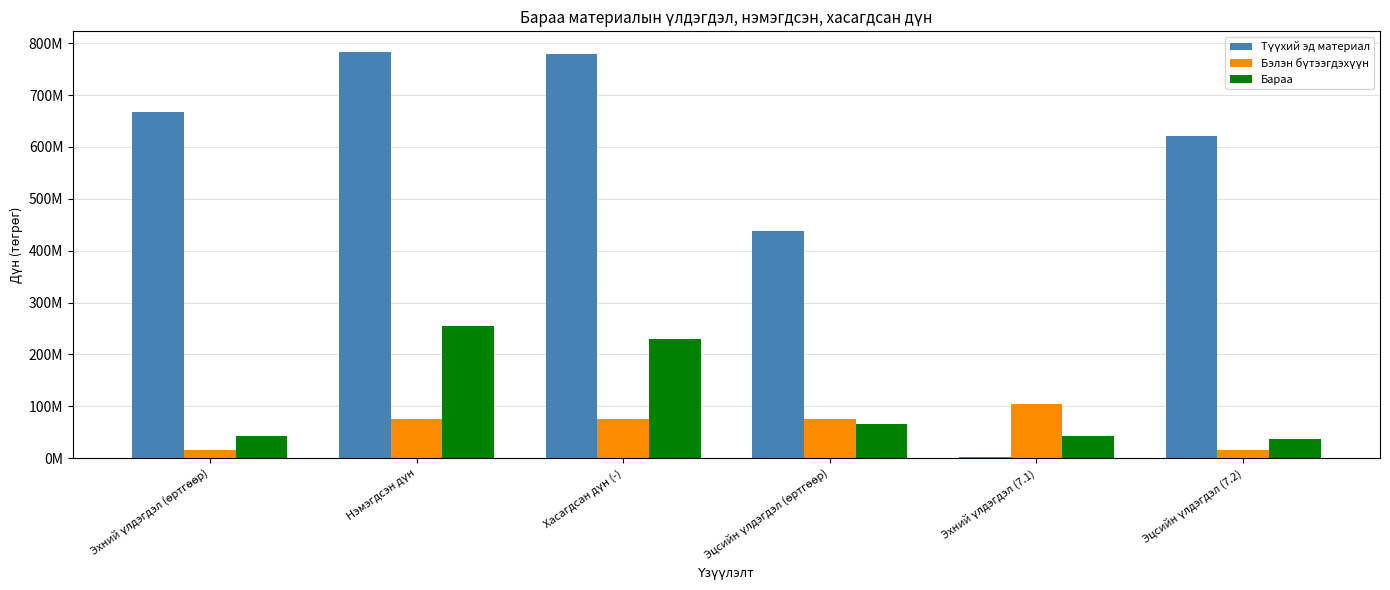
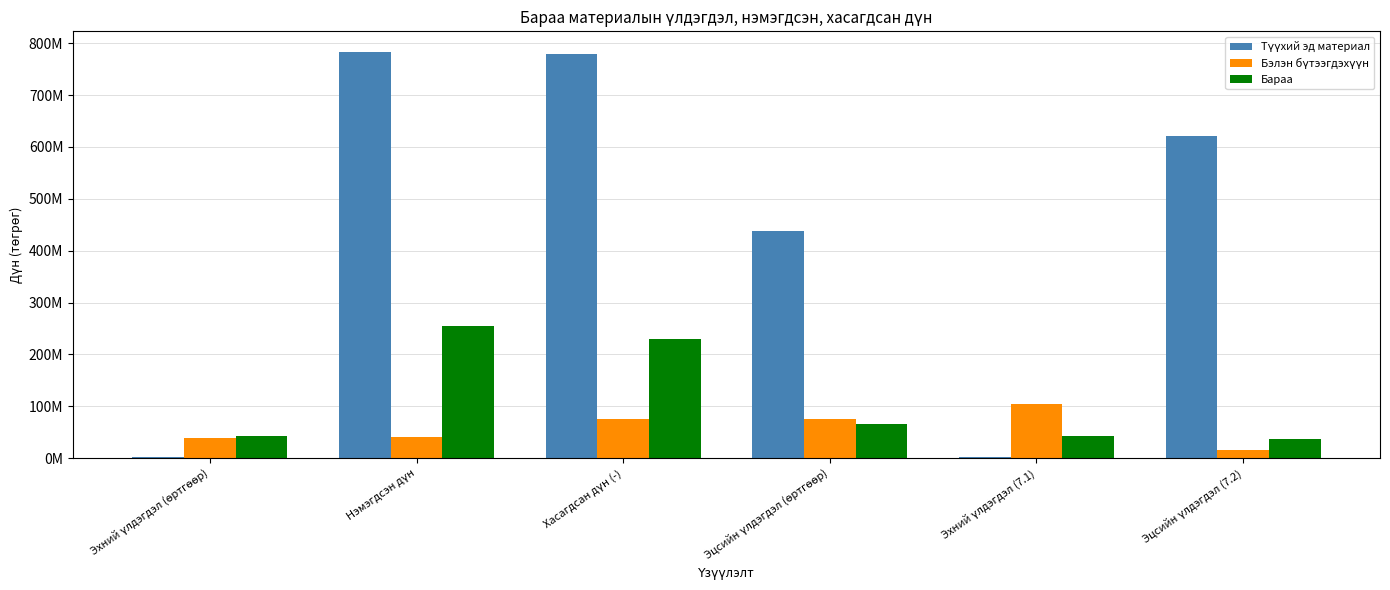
Түүхий эд материал, Эхний үлдэгдэл (өртгөөр): 670000000 -> 0
Бэлэн бүтээгдэхүүн, Эхний үлдэгдэл (өртгөөр): 20000000 -> 40000000
Бэлэн бүтээгдэхүүн, Нэмэгдсэн дүн: 80000000 -> 40000000
